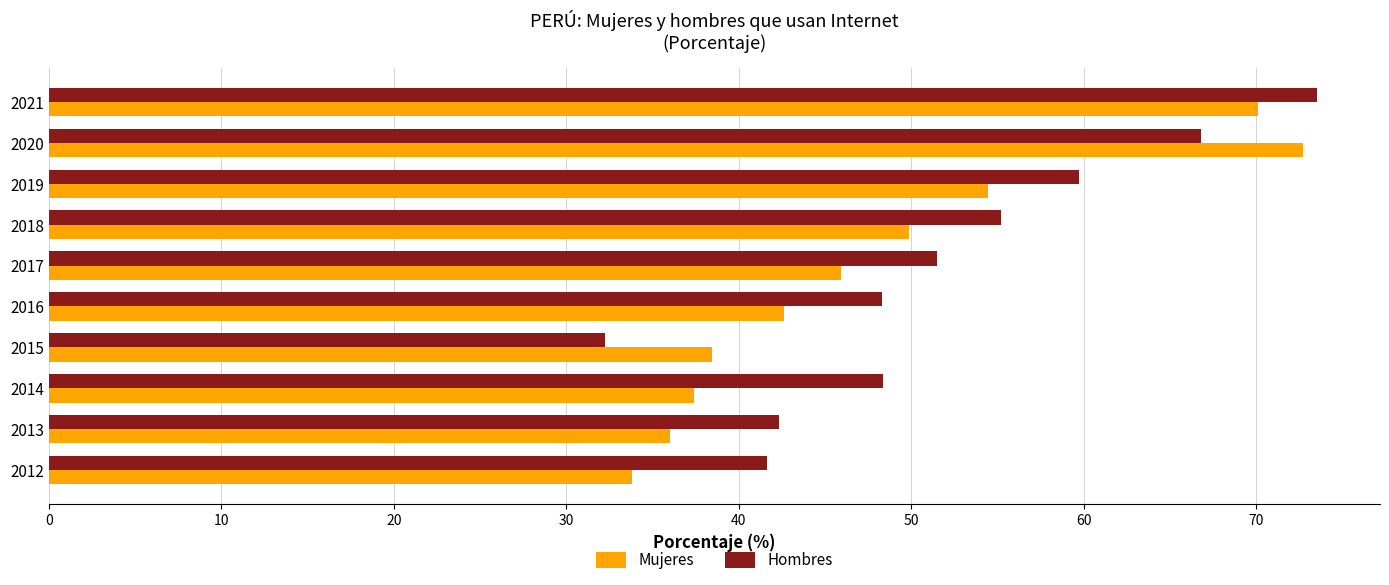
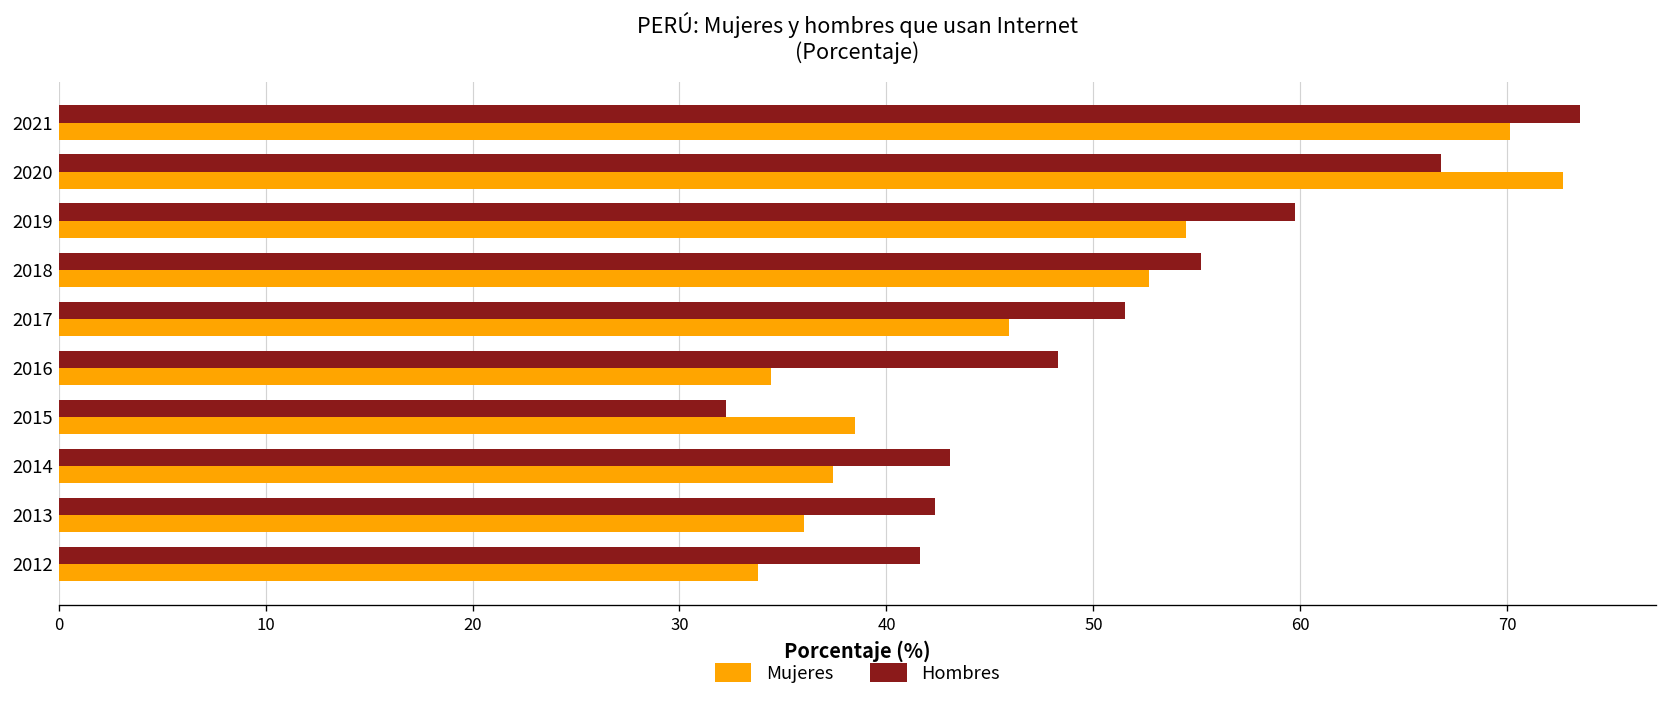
Mujeres, 2018: 49.9 -> 52.7
Mujeres, 2016: 42.6 -> 34.4
Hombres, 2014: 48.4 -> 43.1
